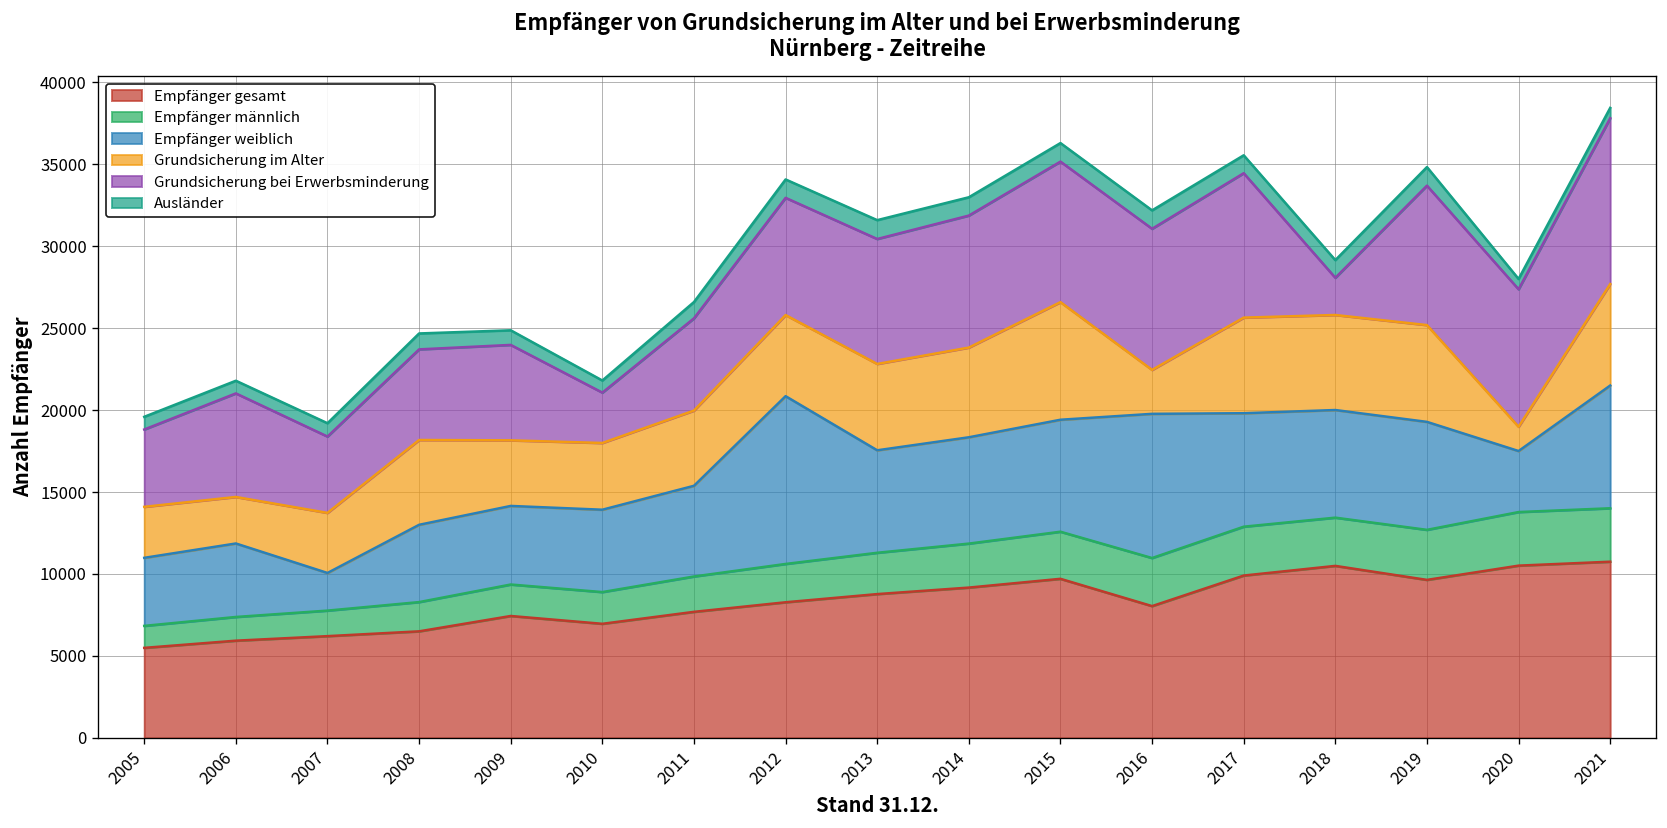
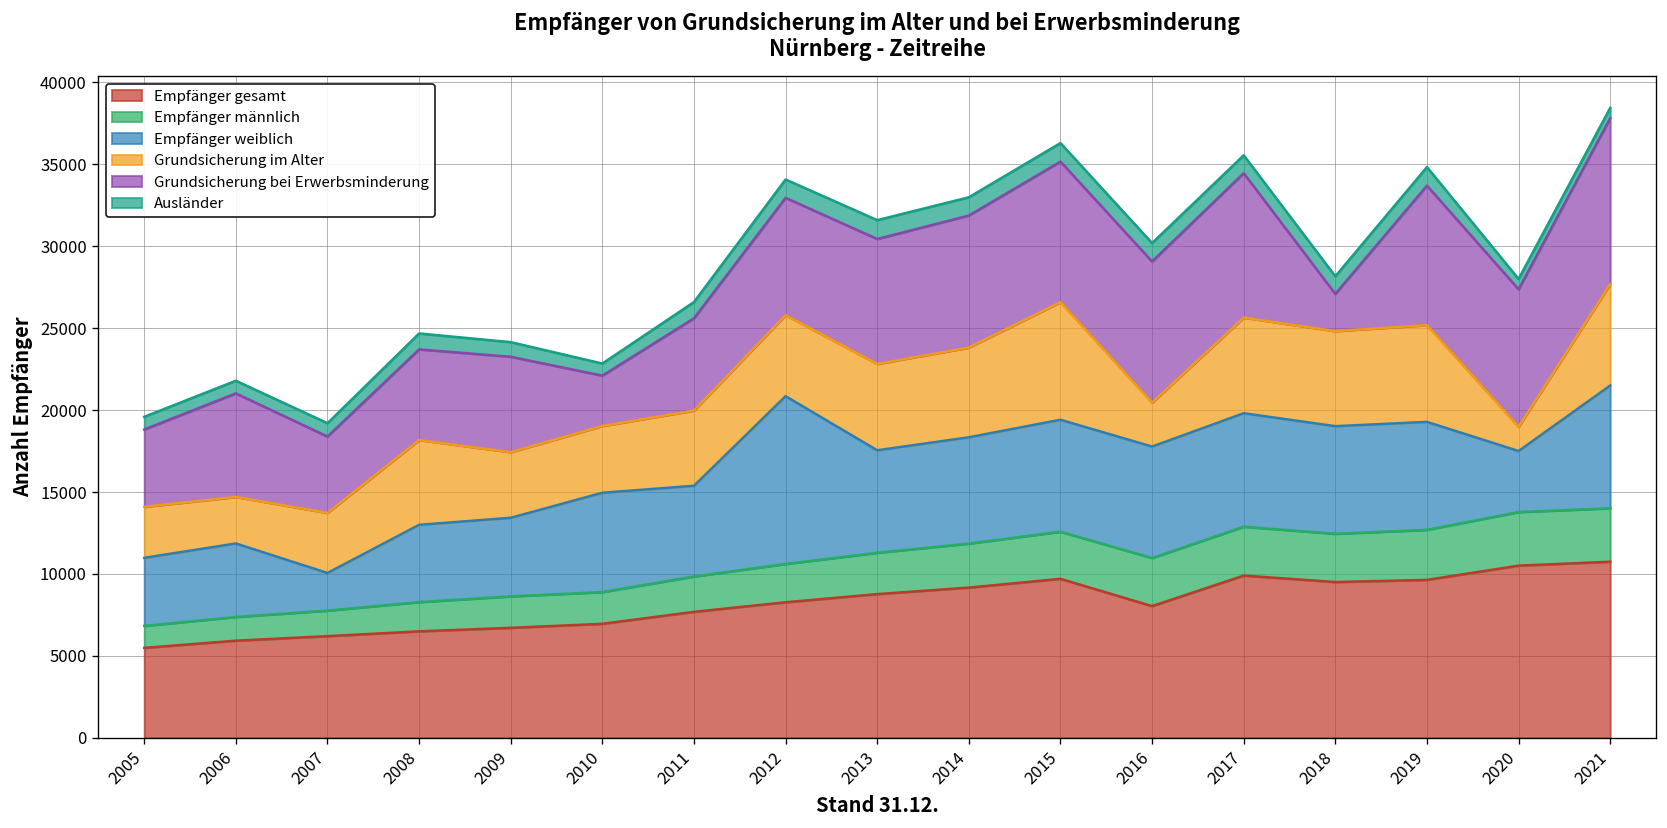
Empfänger gesamt, 2009: 7400 -> 6700
Empfänger weiblich, 2010: 5000 -> 6100
Empfänger weiblich, 2016: 8800 -> 6800
Empfänger gesamt, 2018: 10500 -> 9500
